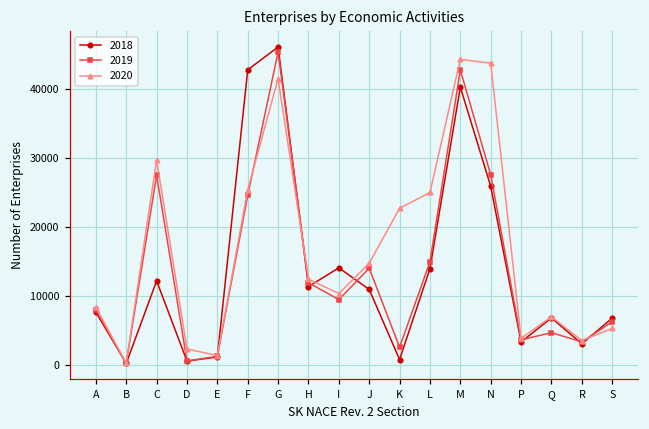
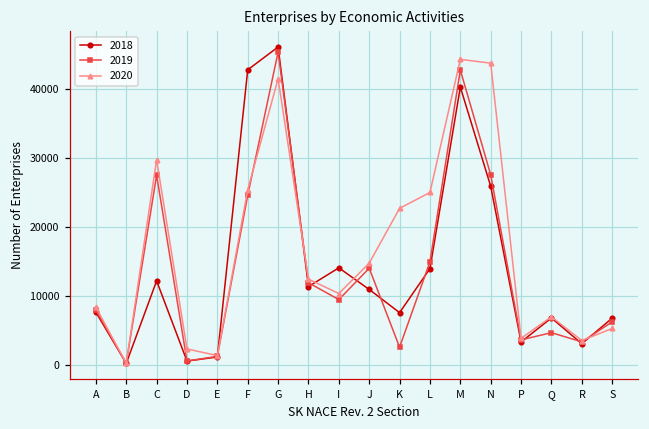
2018, K: 1000 -> 8000
